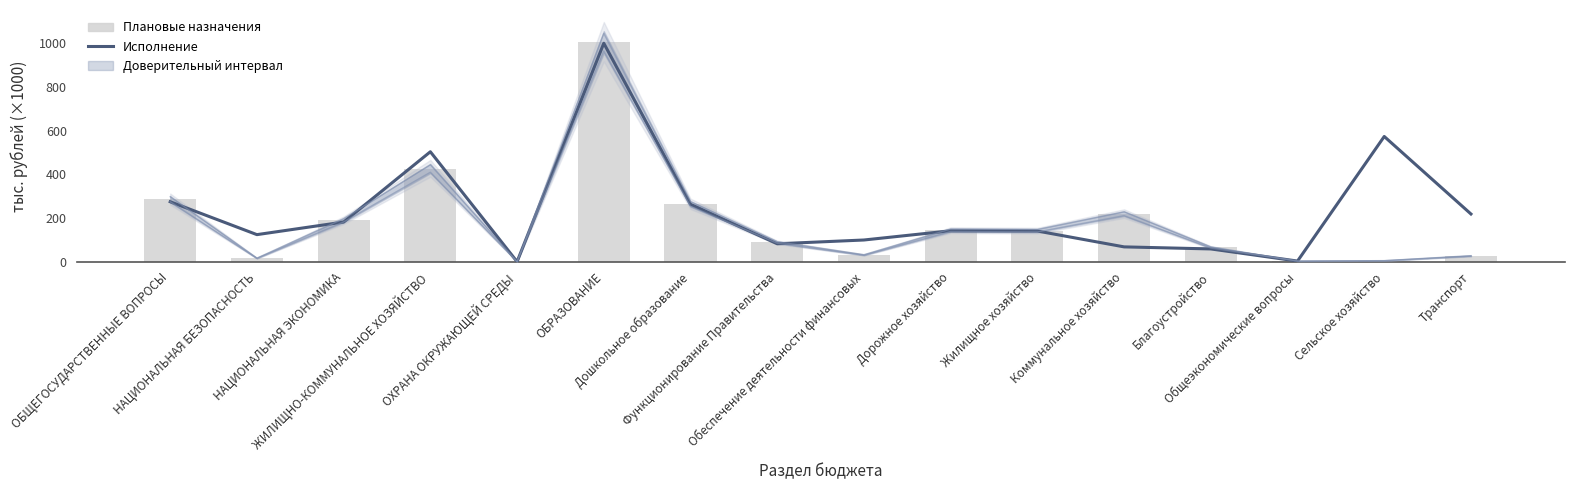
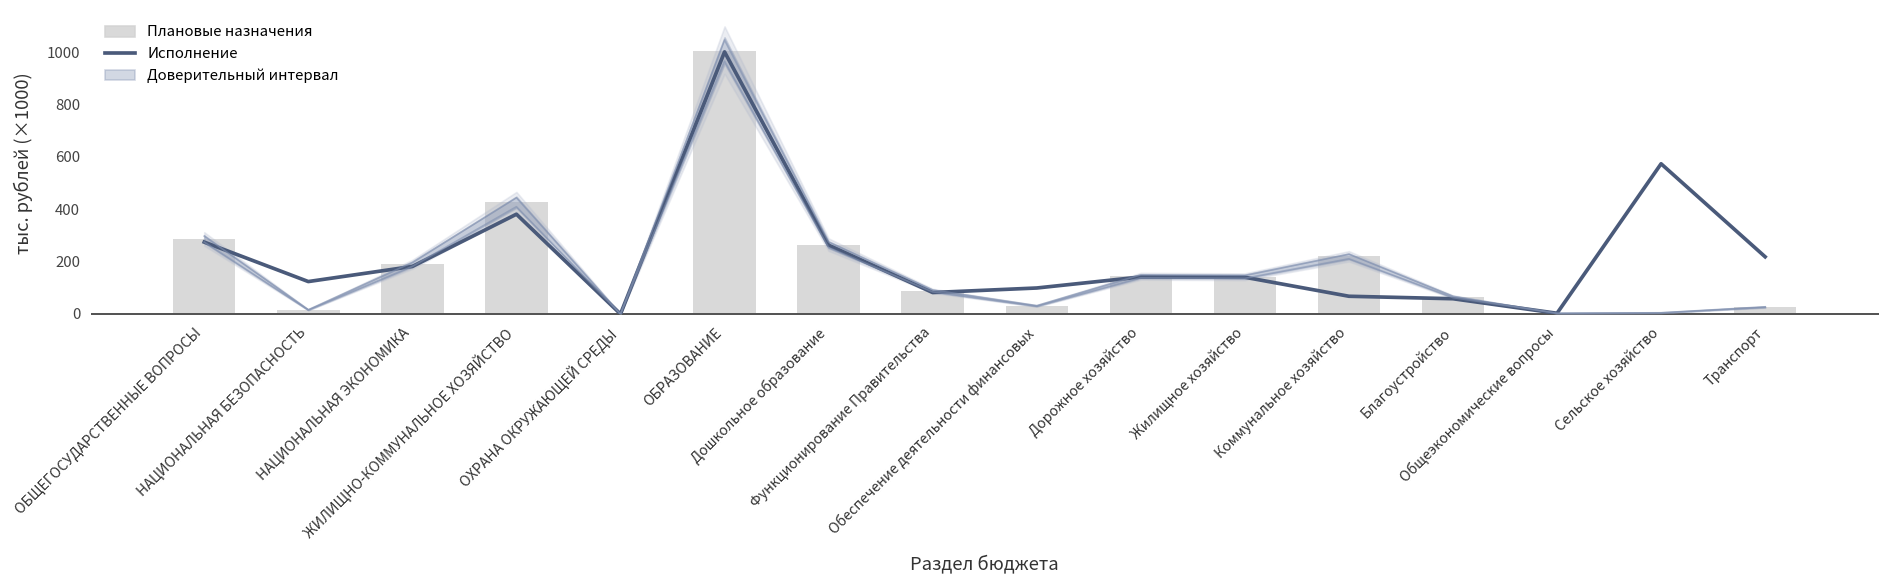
Исполнение, ЖИЛИЩНО-КОММУНАЛЬНОЕ ХОЗЯЙСТВО: 500 -> 380
